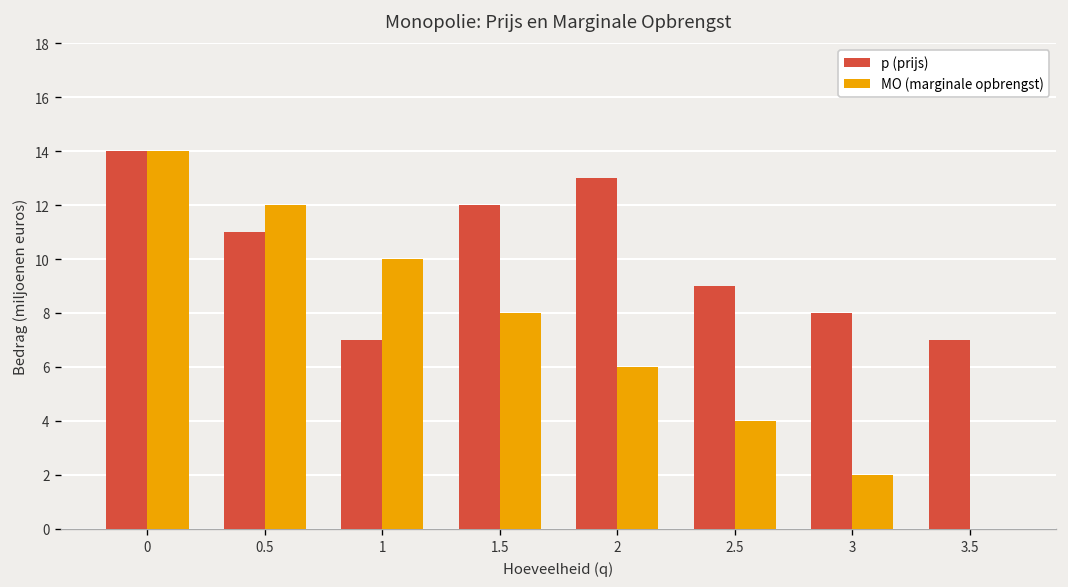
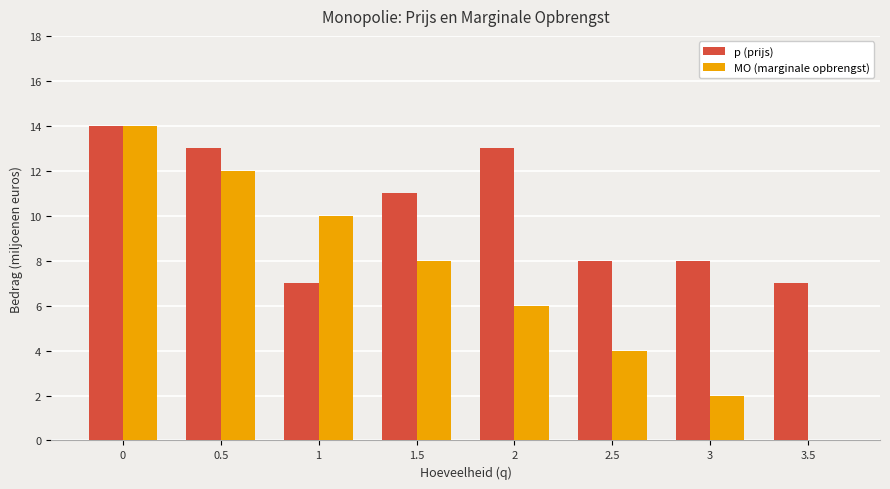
p (prijs), 0.5: 11 -> 13
p (prijs), 1.5: 12 -> 11
p (prijs), 2.5: 9 -> 8
